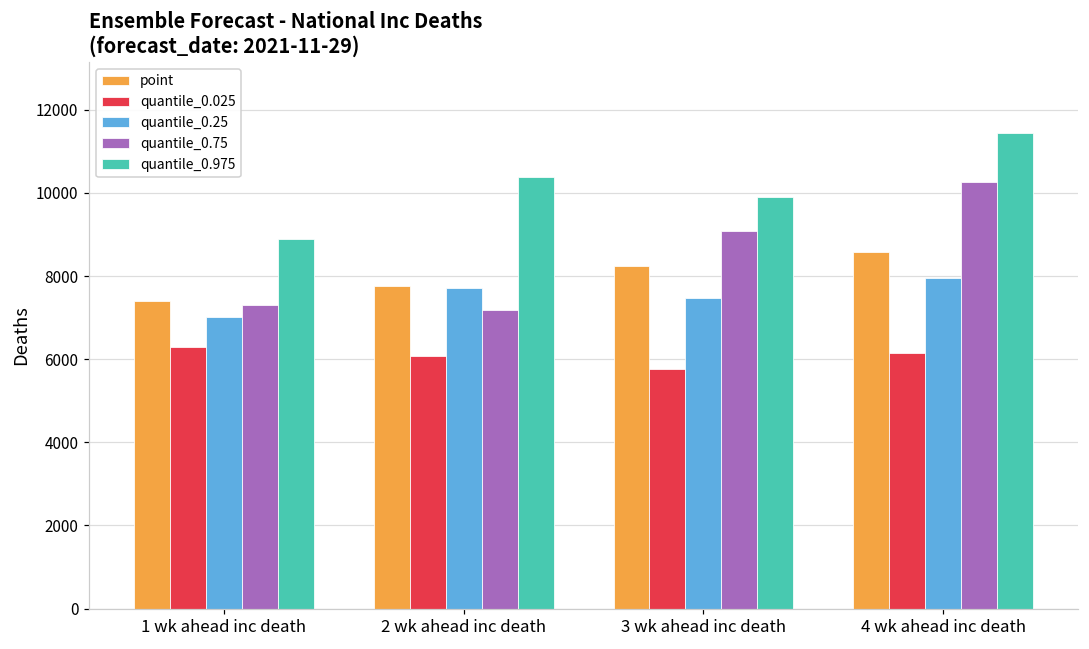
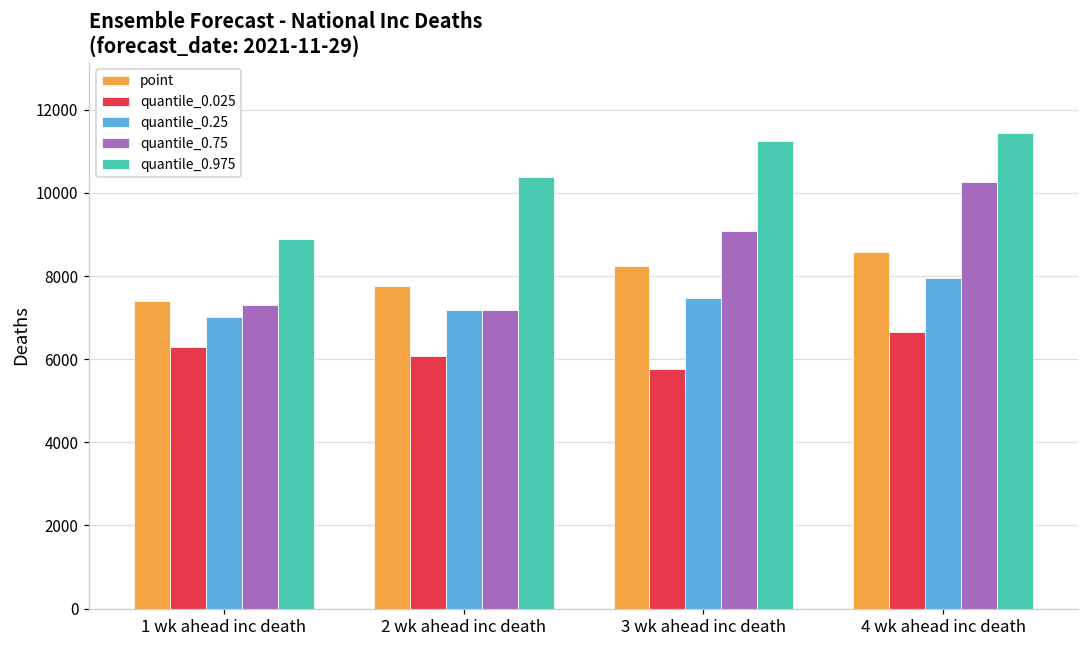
quantile_0.25, 2 wk ahead inc death: 7700 -> 7200
quantile_0.975, 3 wk ahead inc death: 9900 -> 11200
quantile_0.025, 4 wk ahead inc death: 6200 -> 6700
